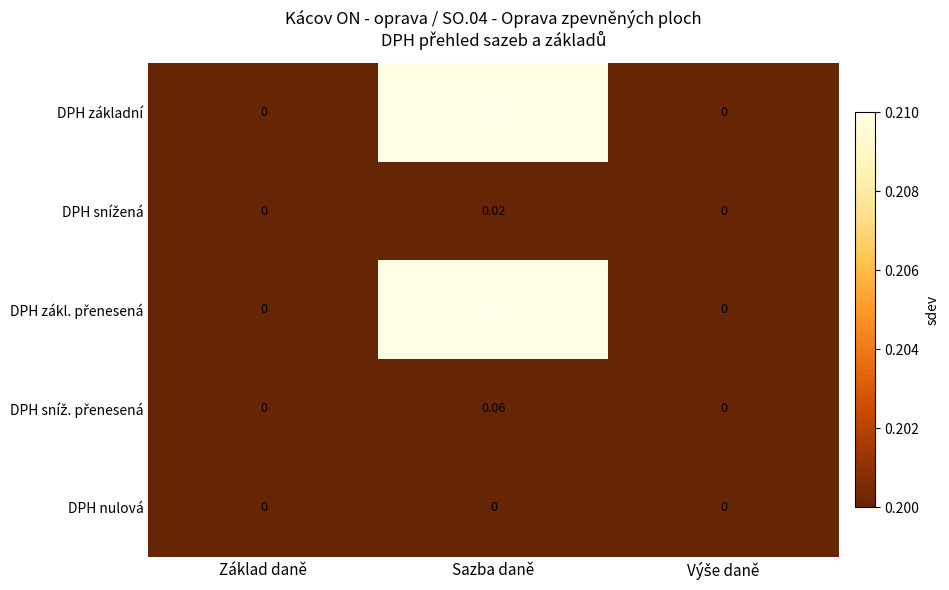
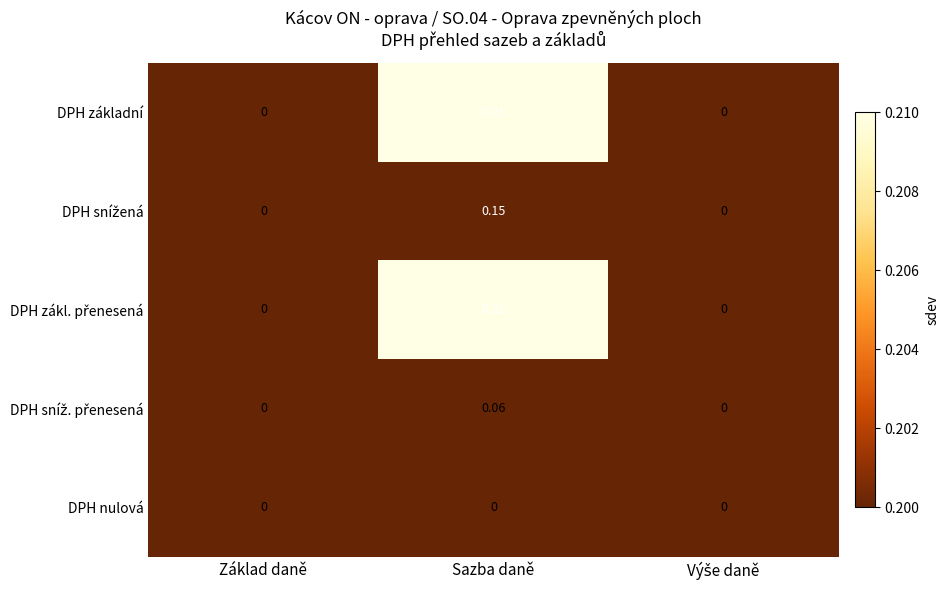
DPH snížená, Sazba daně: 0.02 -> 0.15
